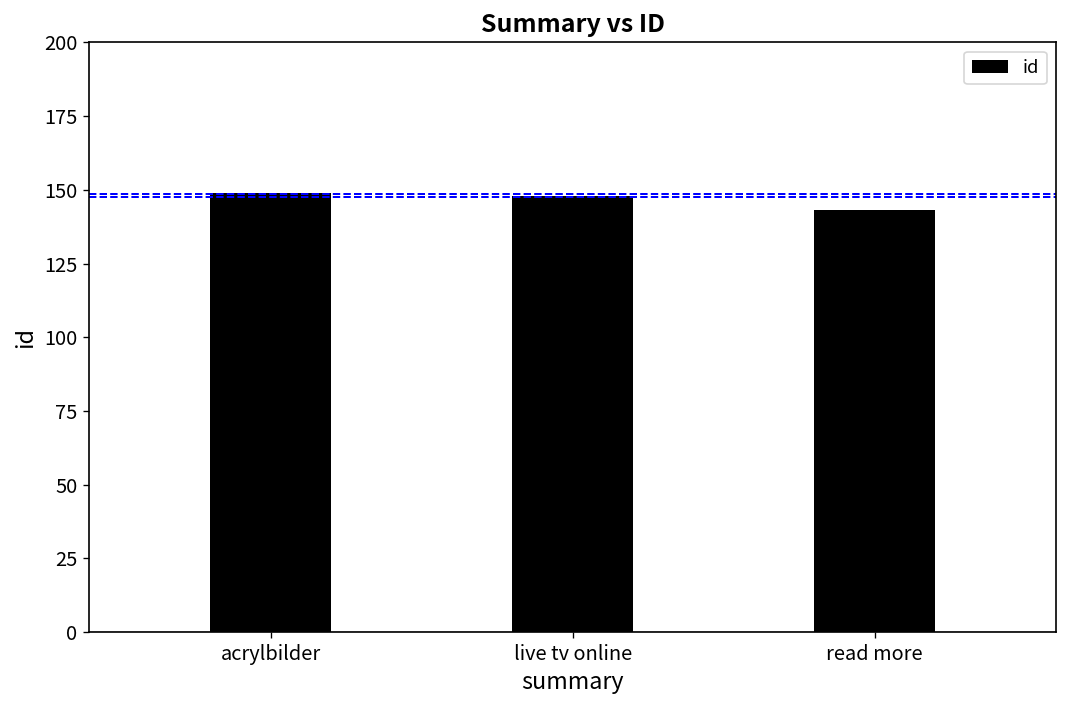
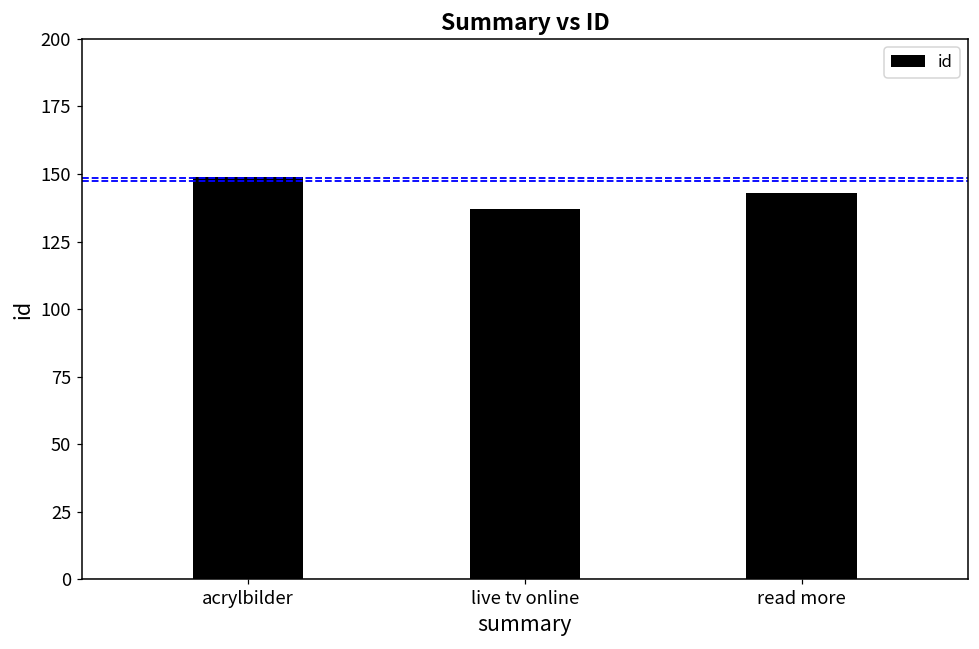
live tv online: 148 -> 137
